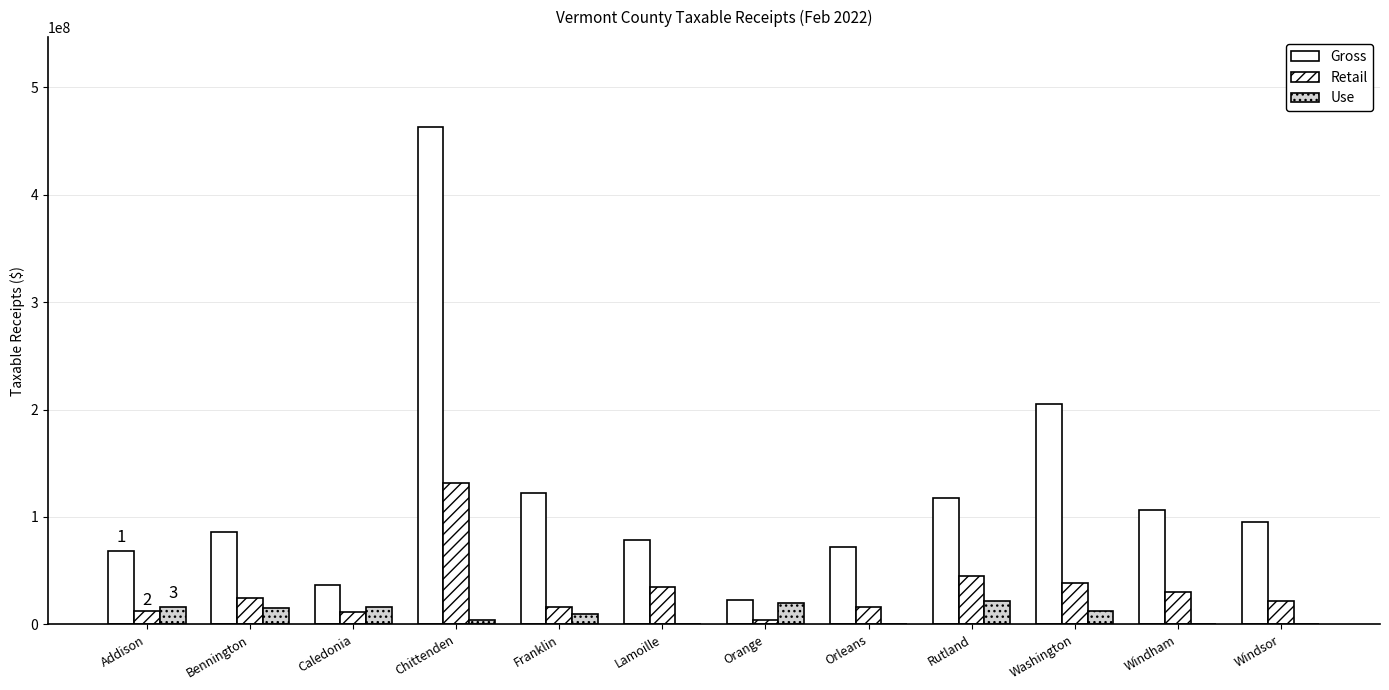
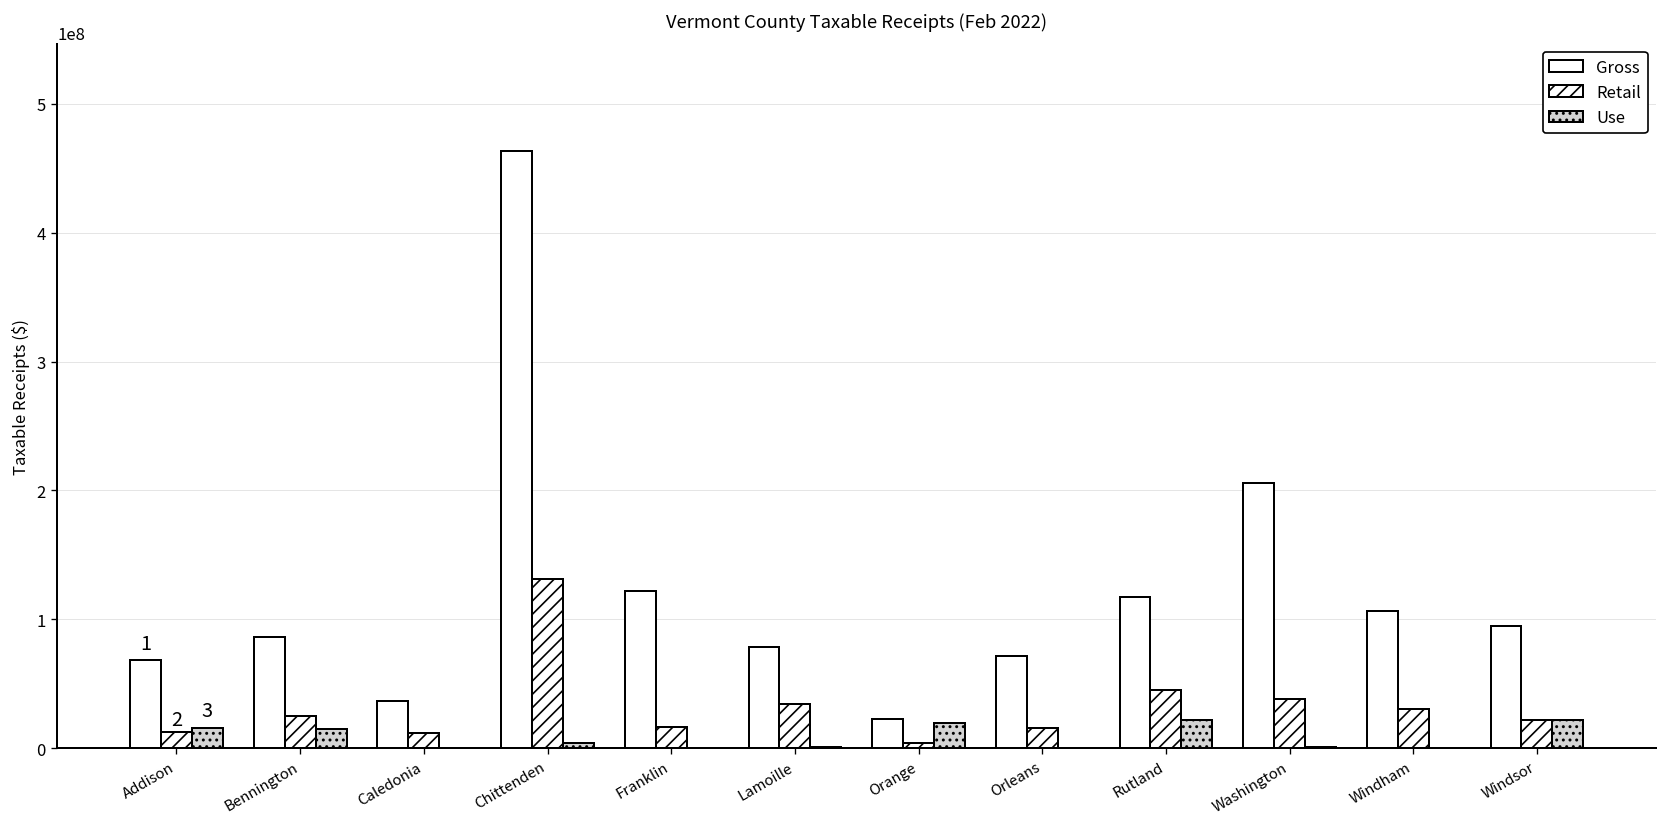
Use, Caledonia: 16000000 -> 0
Use, Franklin: 10000000 -> 0
Use, Washington: 12000000 -> 1000000
Use, Windsor: 1000000 -> 22000000
